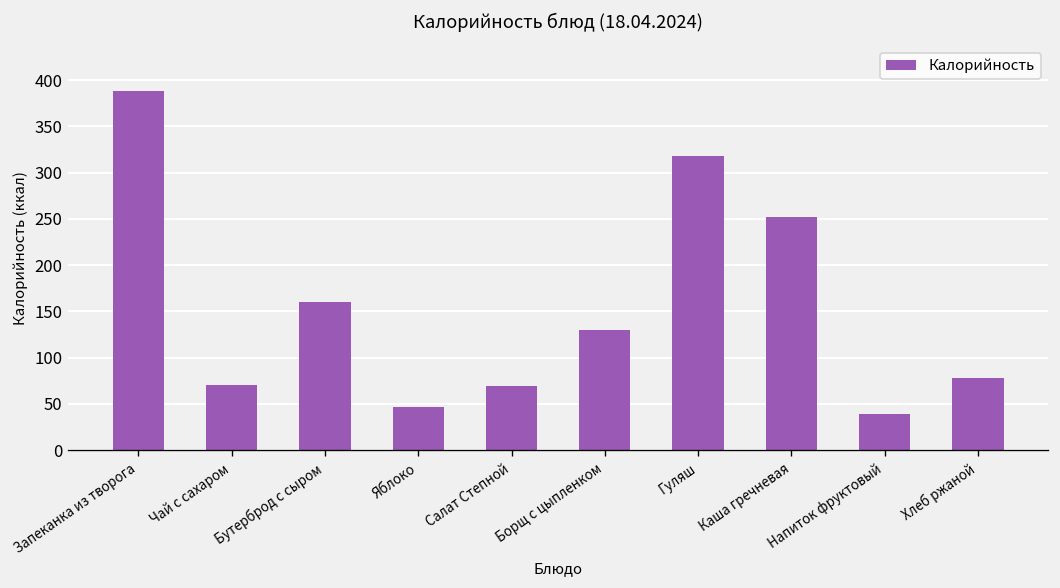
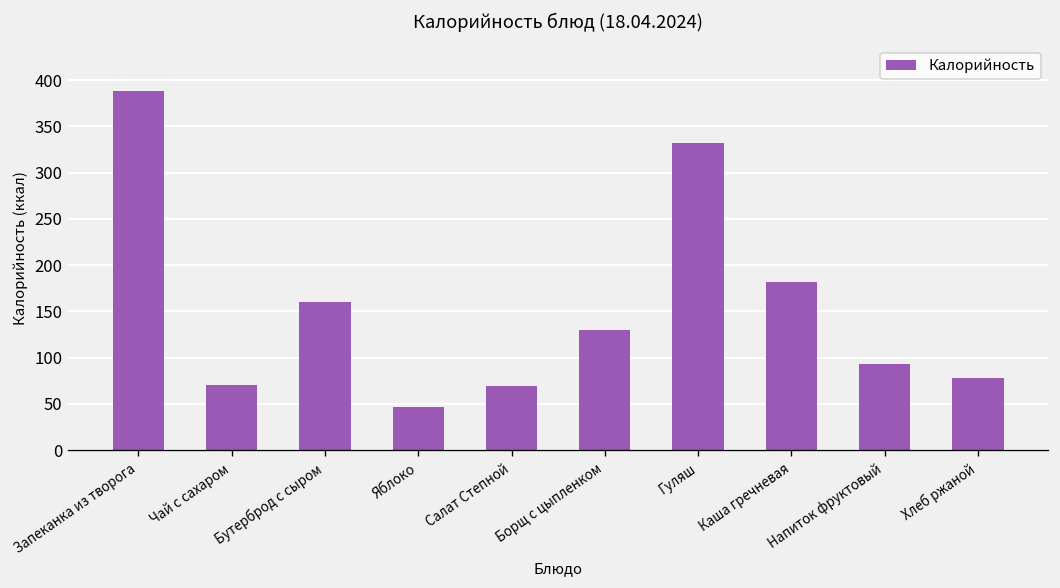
Гуляш: 320 -> 330
Каша гречневая: 250 -> 180
Напиток фруктовый: 40 -> 90
